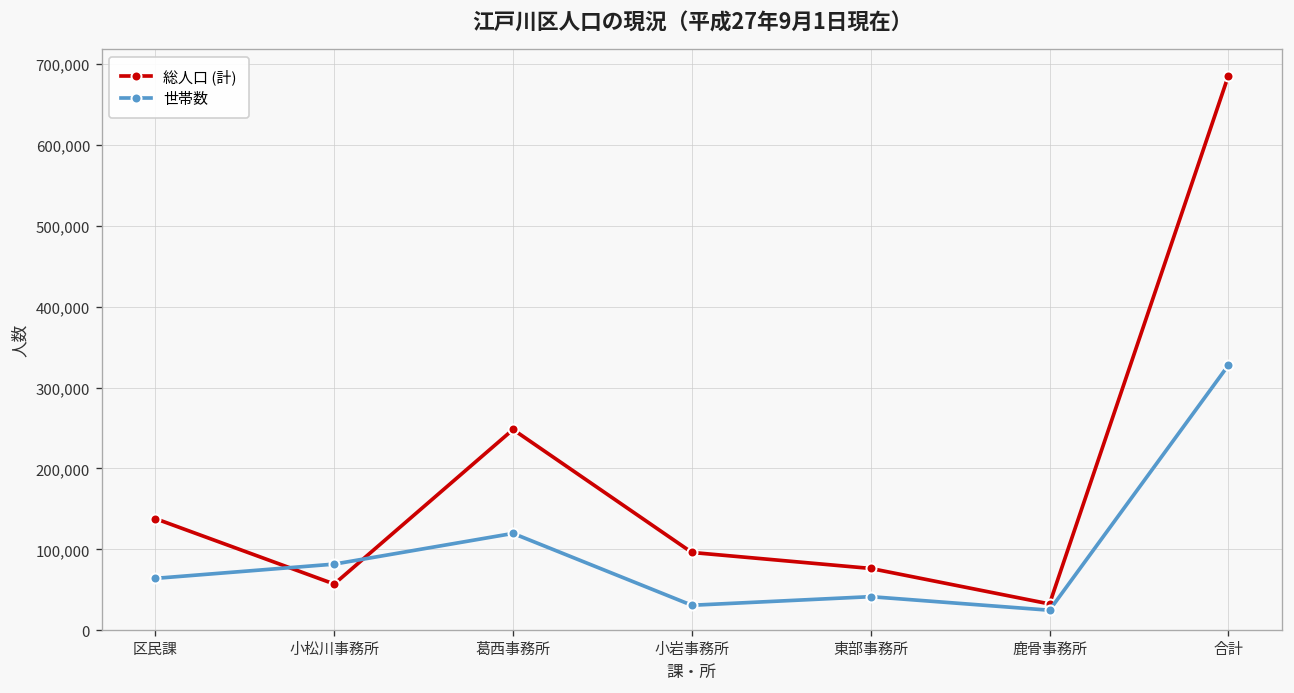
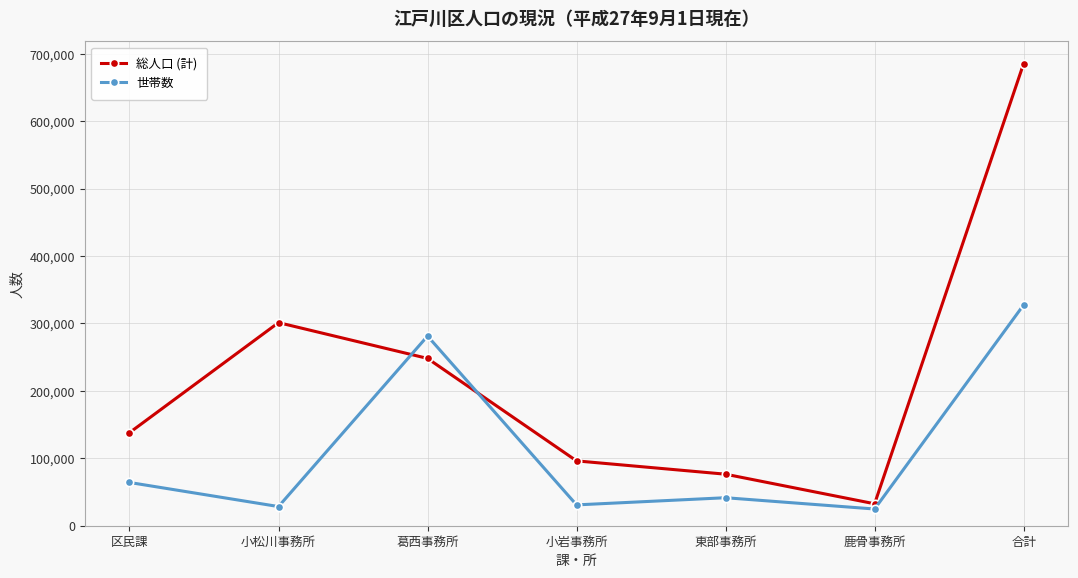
総人口 (計), 小松川事務所: 60,000 -> 300,000
世帯数, 小松川事務所: 80,000 -> 30,000
世帯数, 葛西事務所: 120,000 -> 280,000
